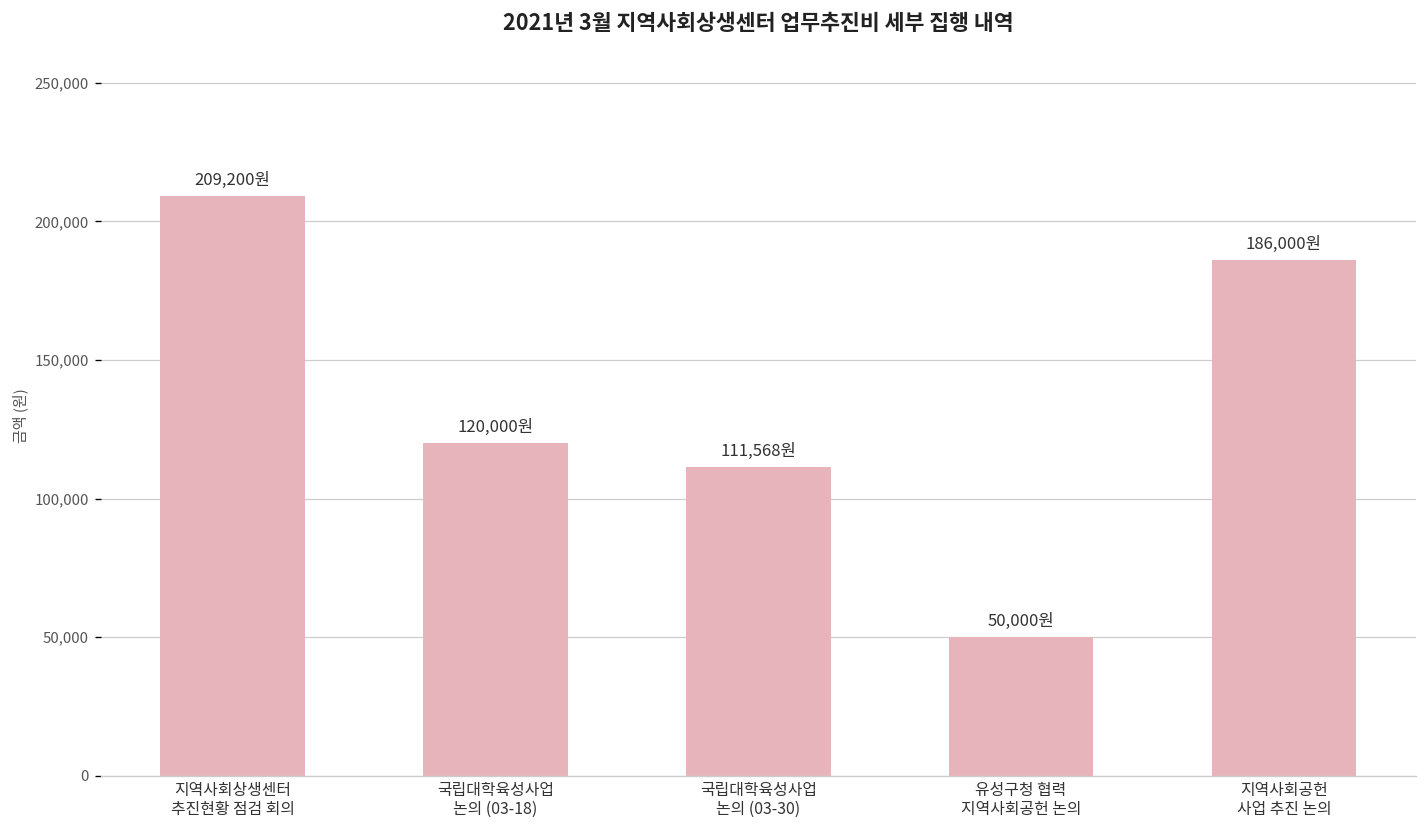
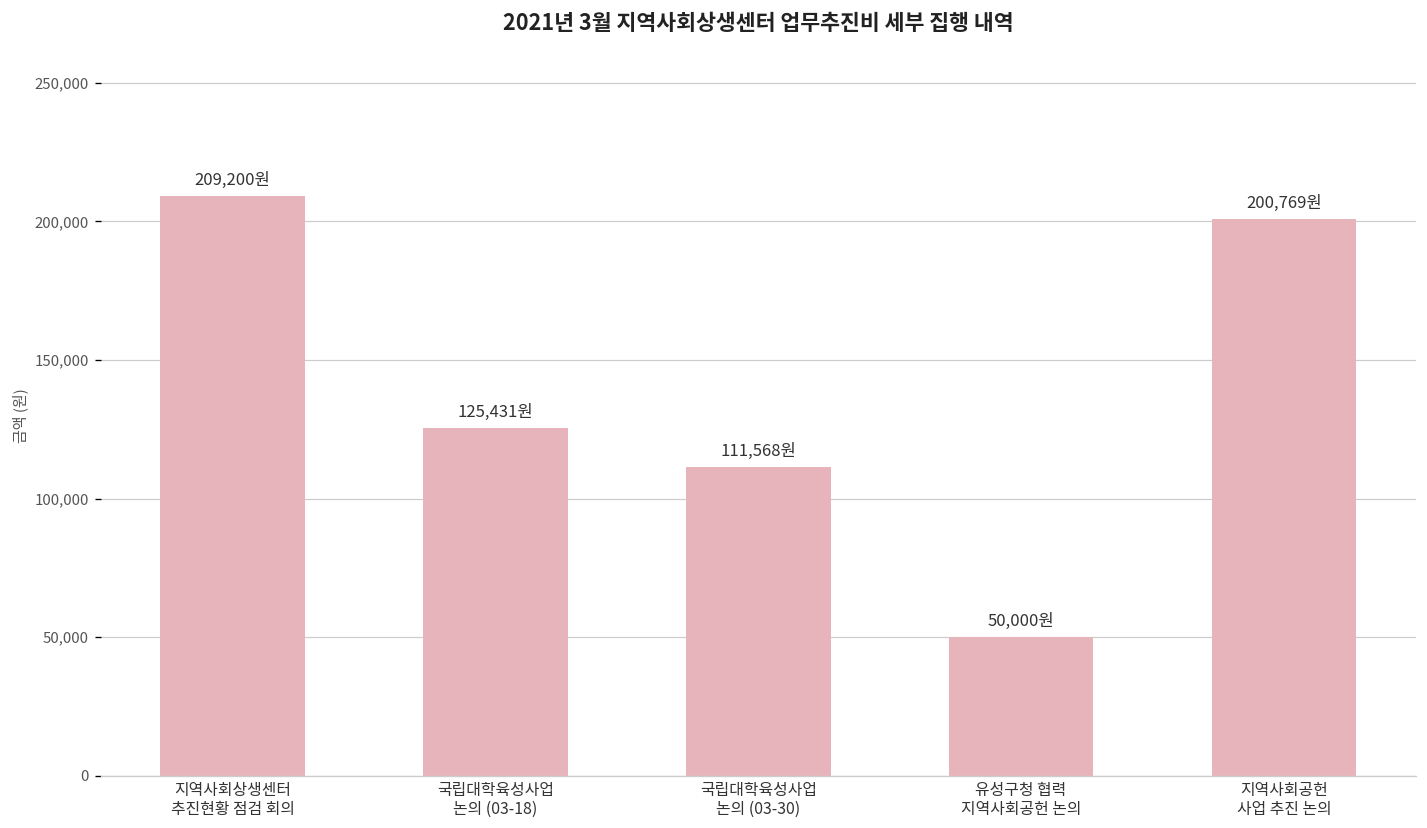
국립대학육성사업 논의 (03-18): 120,000원 -> 125,431원
지역사회공헌 사업 추진 논의: 186,000원 -> 200,769원
